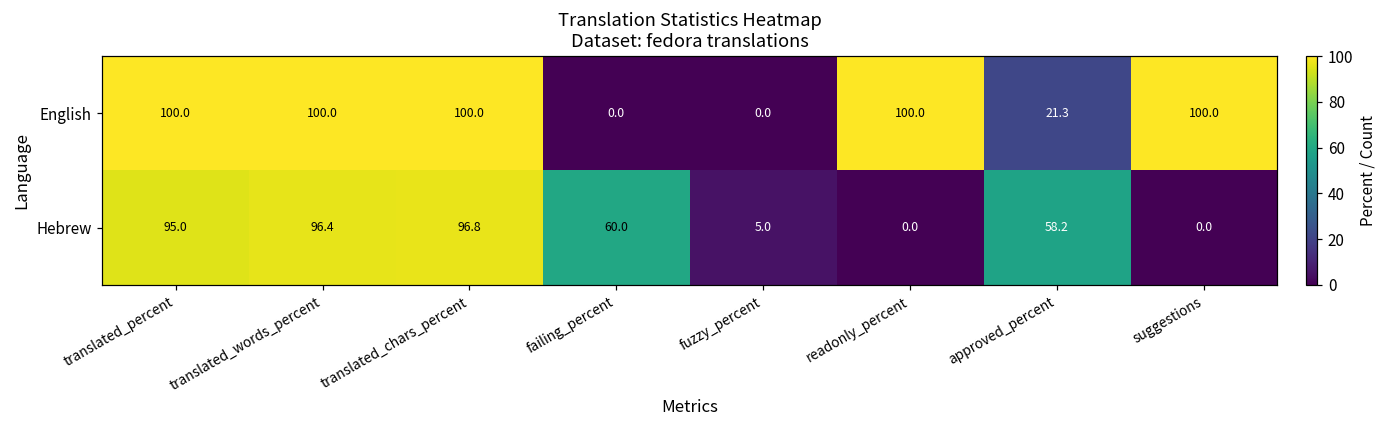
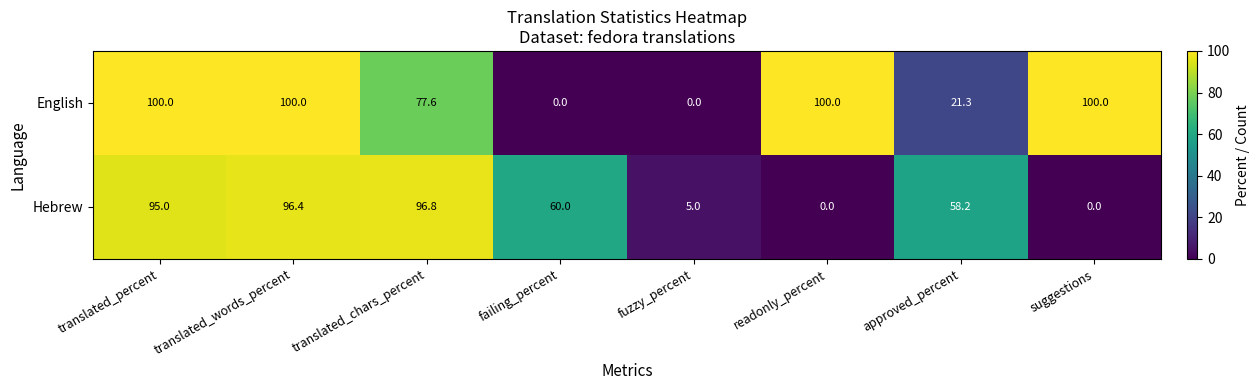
English, translated_chars_percent: 100.0 -> 77.6
